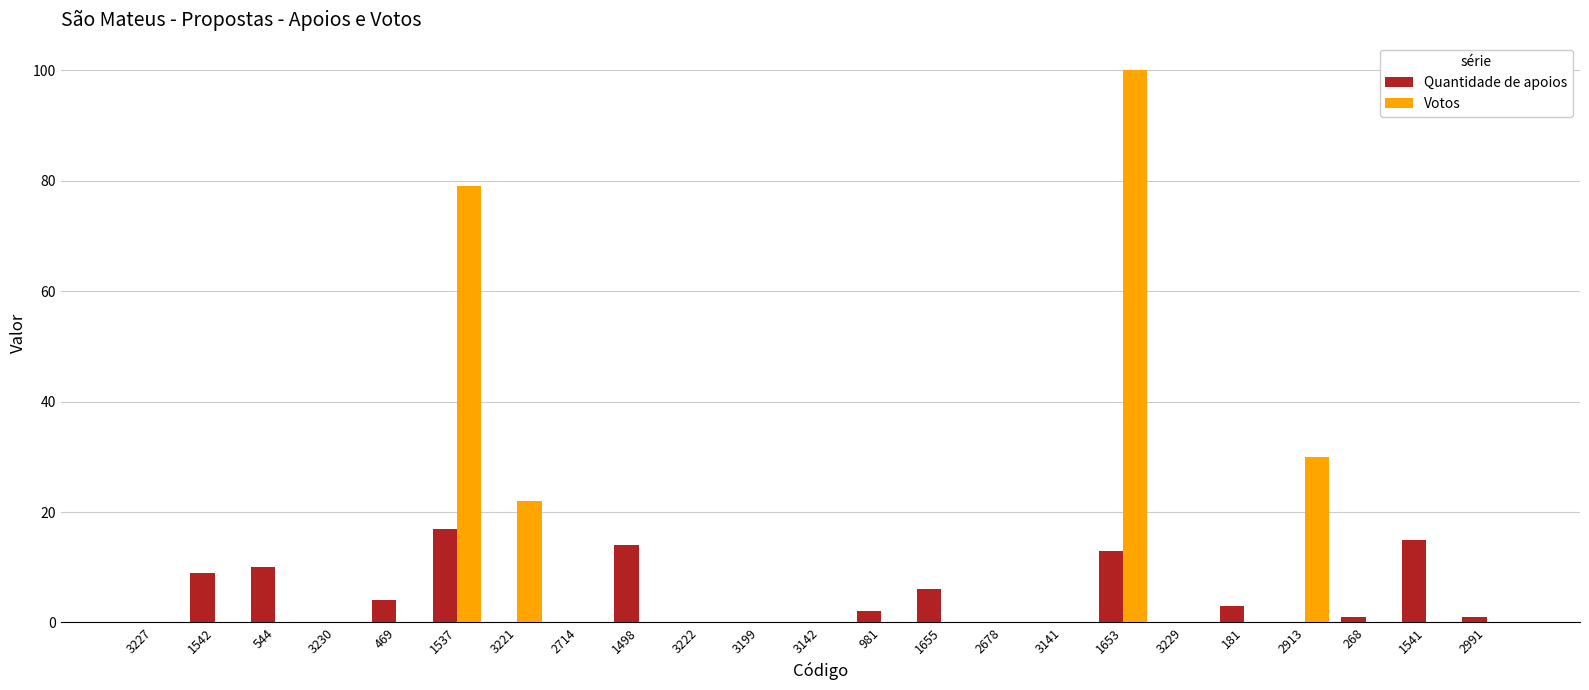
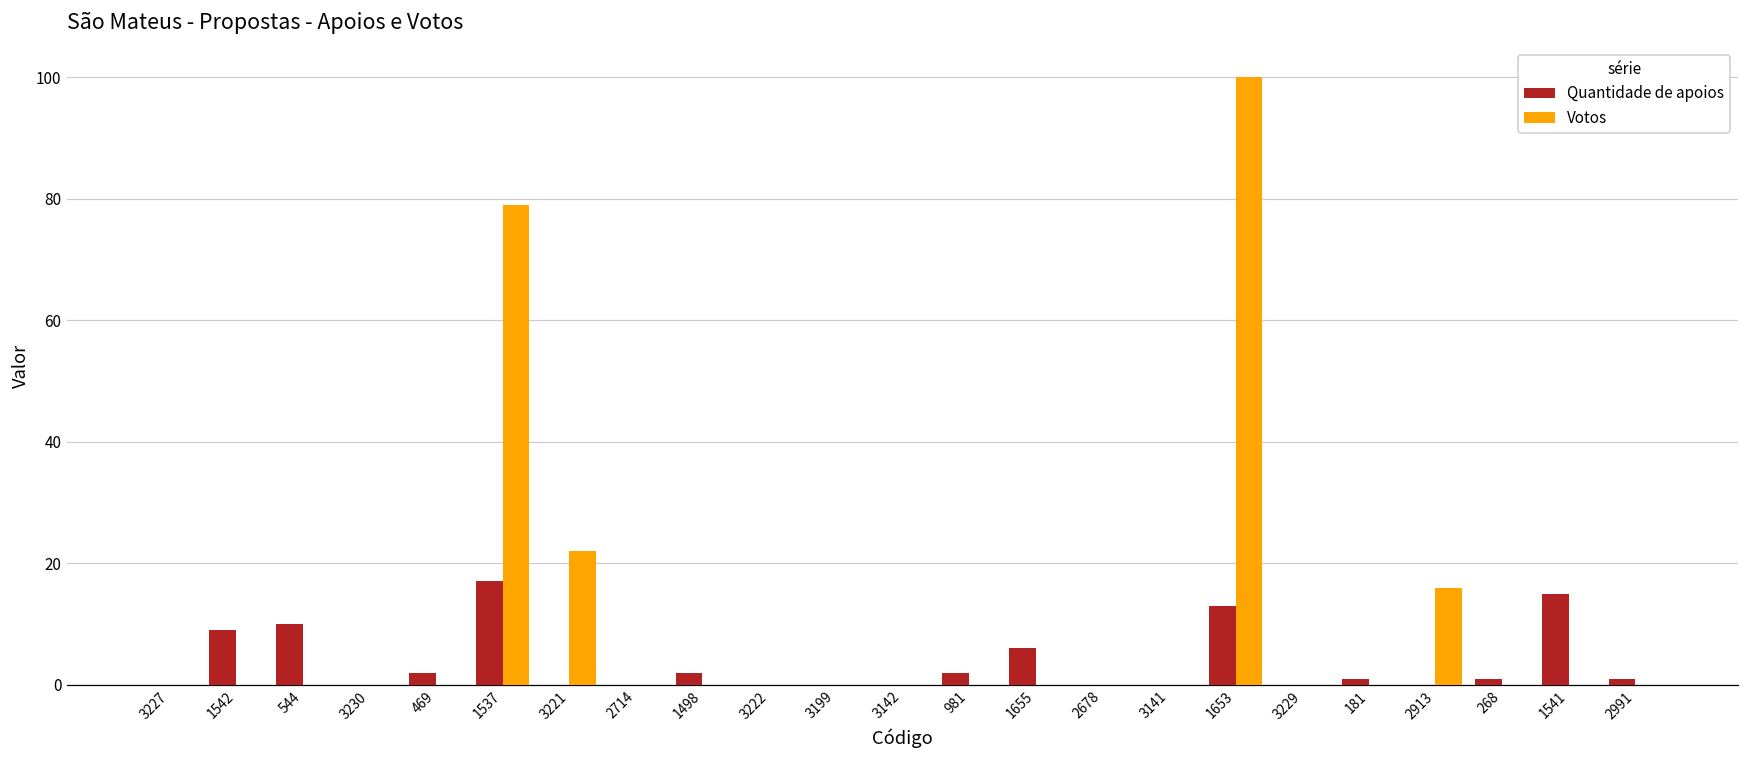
Quantidade de apoios, 469: 4 -> 2
Quantidade de apoios, 1498: 14 -> 2
Quantidade de apoios, 181: 3 -> 1
Votos, 2913: 30 -> 16
